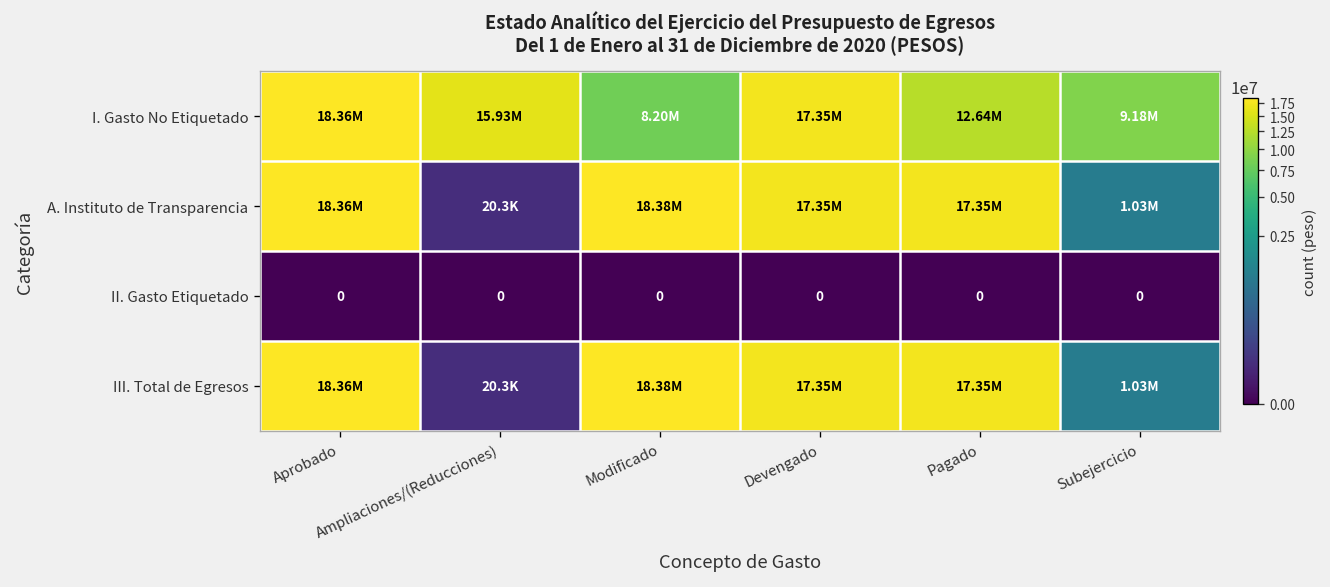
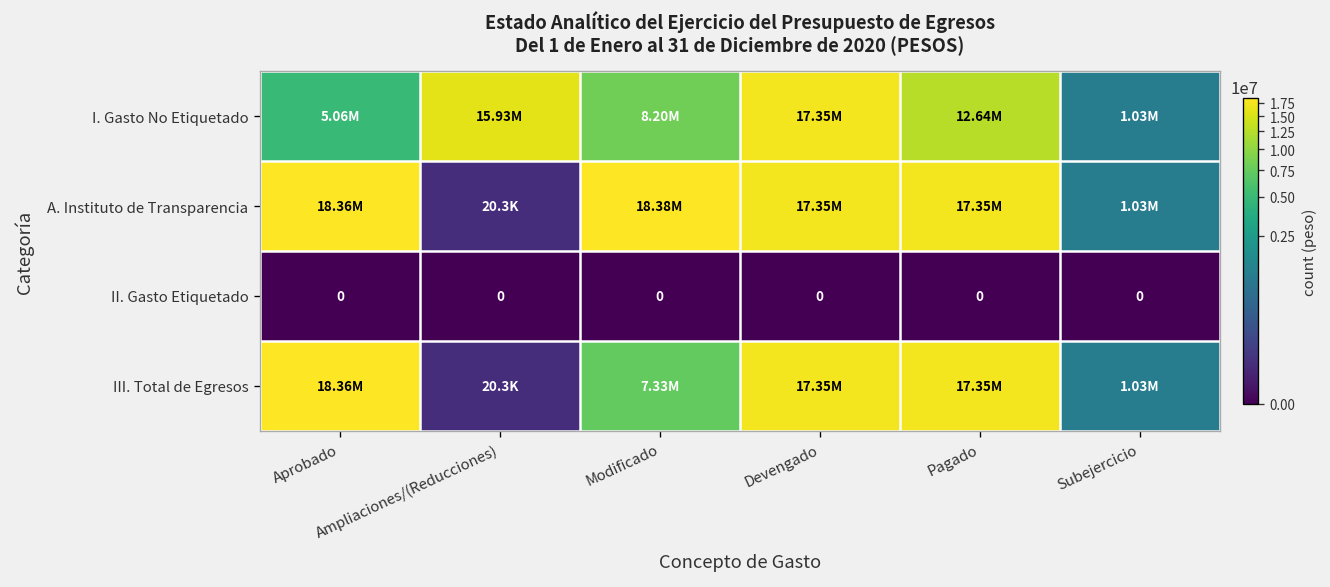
I. Gasto No Etiquetado, Aprobado: 18.36M -> 5.06M
I. Gasto No Etiquetado, Subejercicio: 9.18M -> 1.03M
III. Total de Egresos, Modificado: 18.38M -> 7.33M
